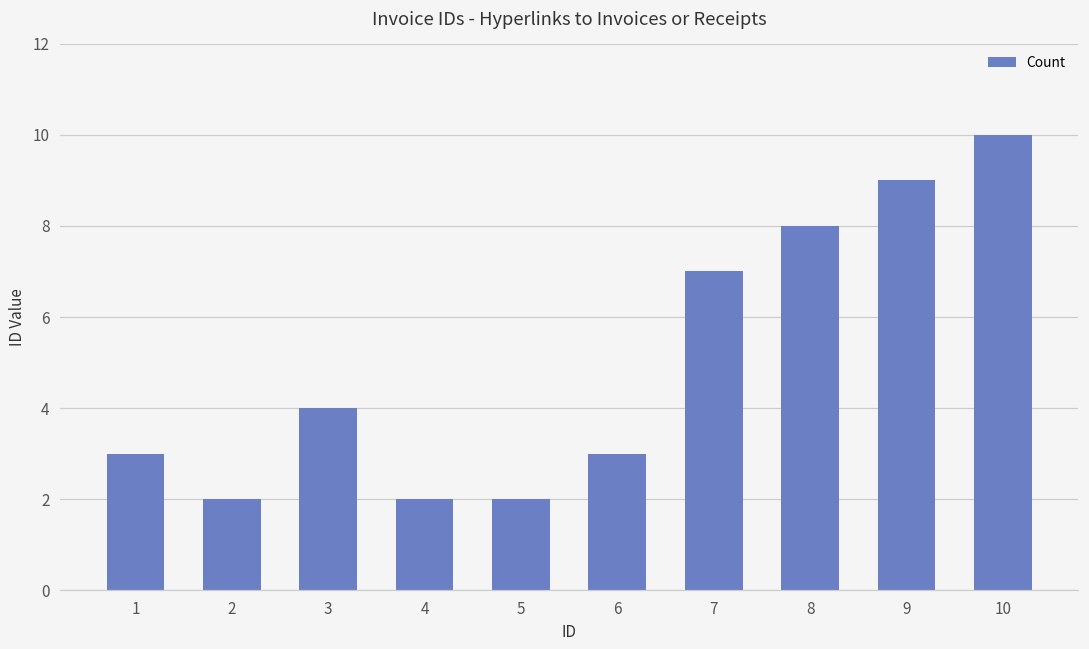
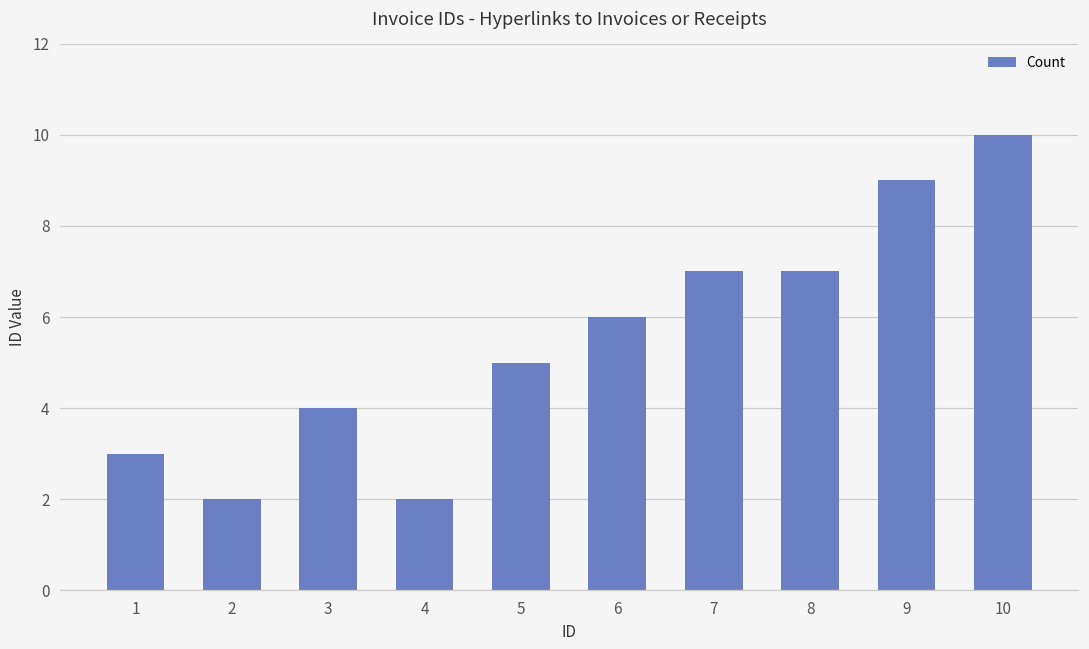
5: 2 -> 5
6: 3 -> 6
8: 8 -> 7
